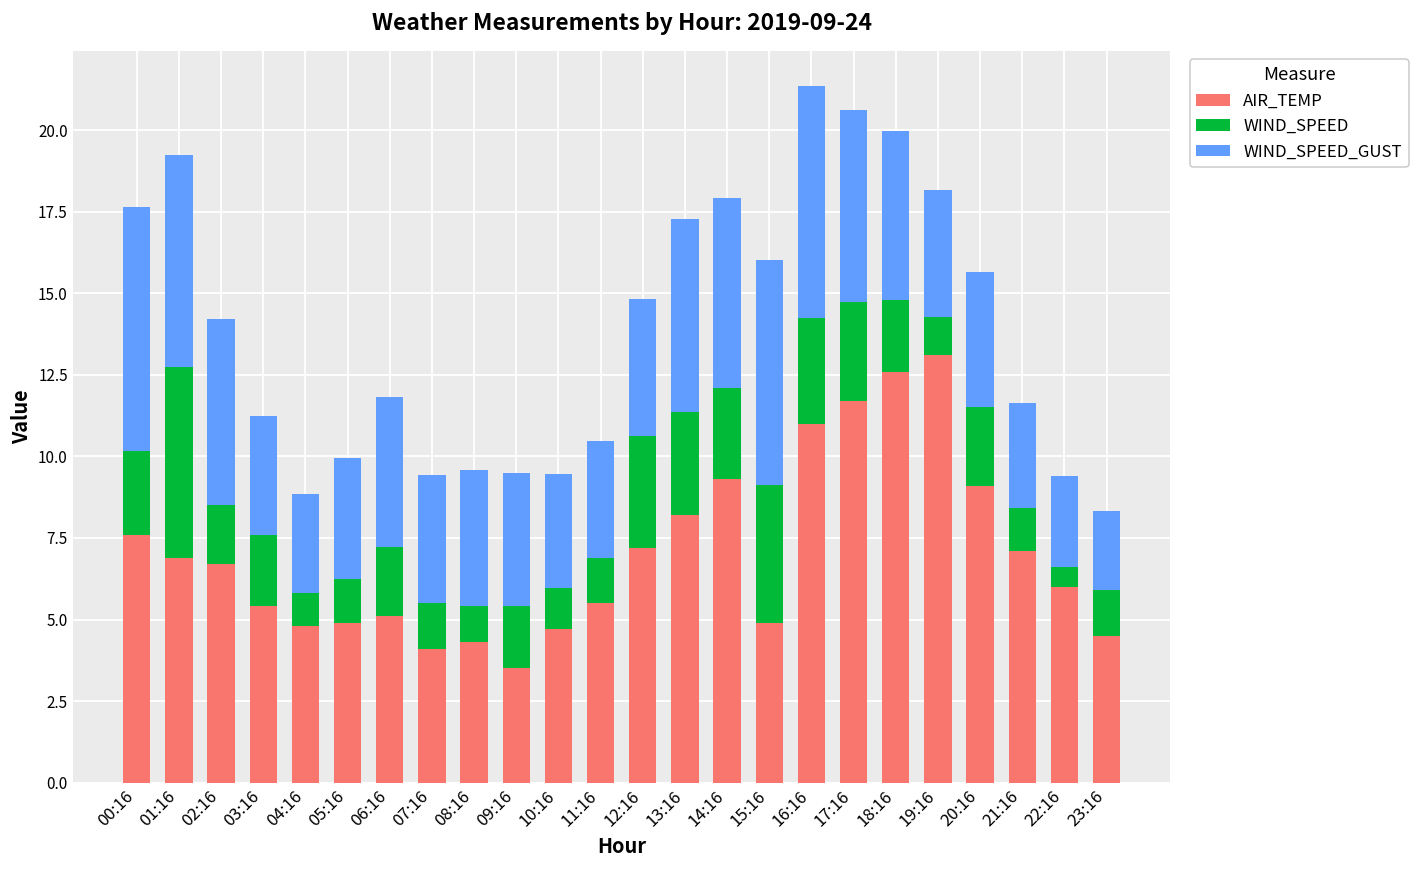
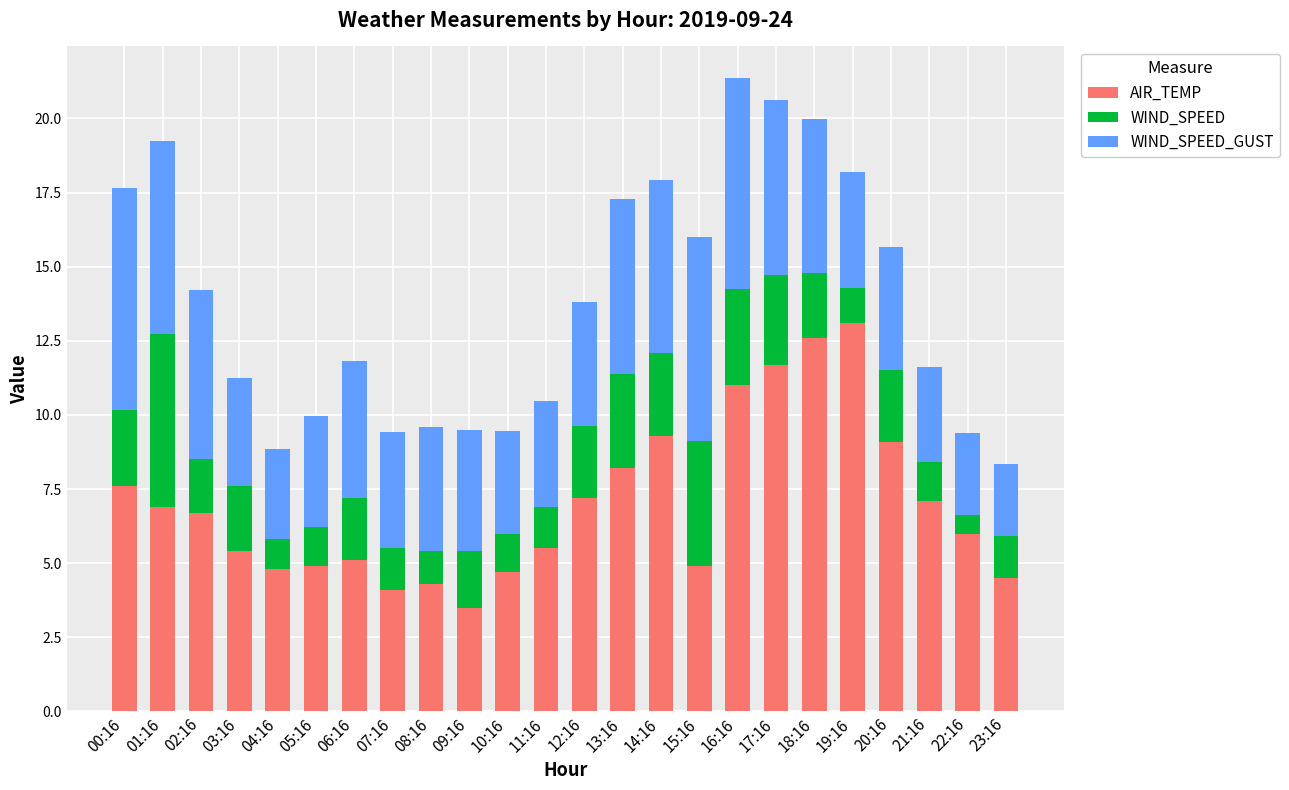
WIND_SPEED, 12:16: 3.4 -> 2.4
